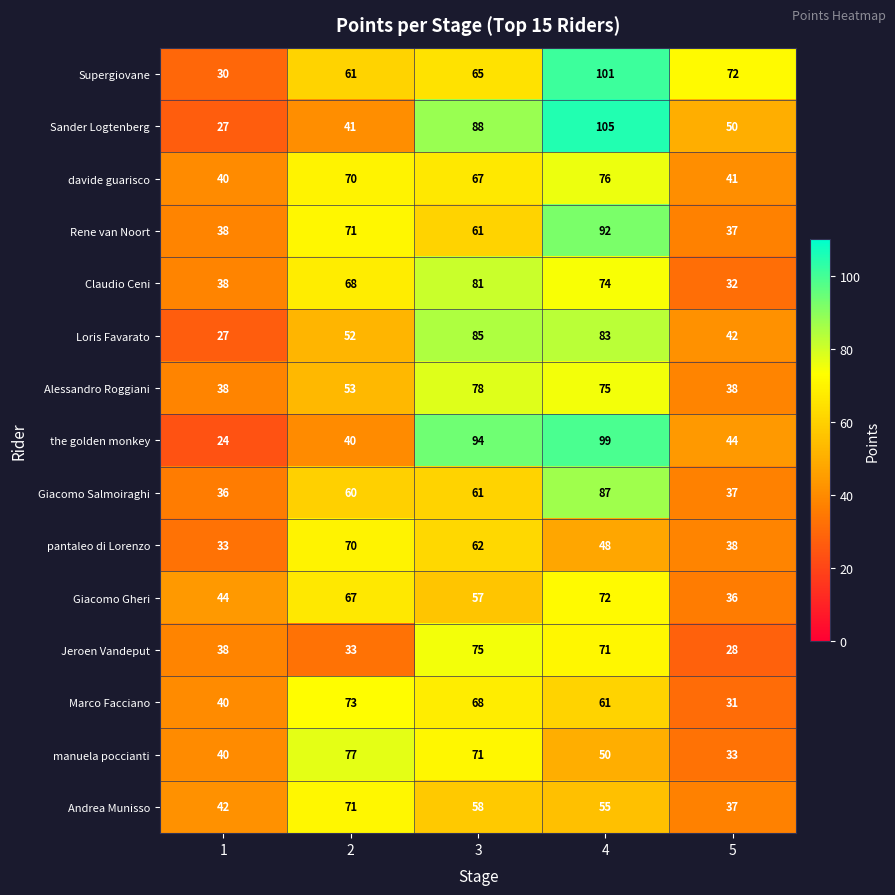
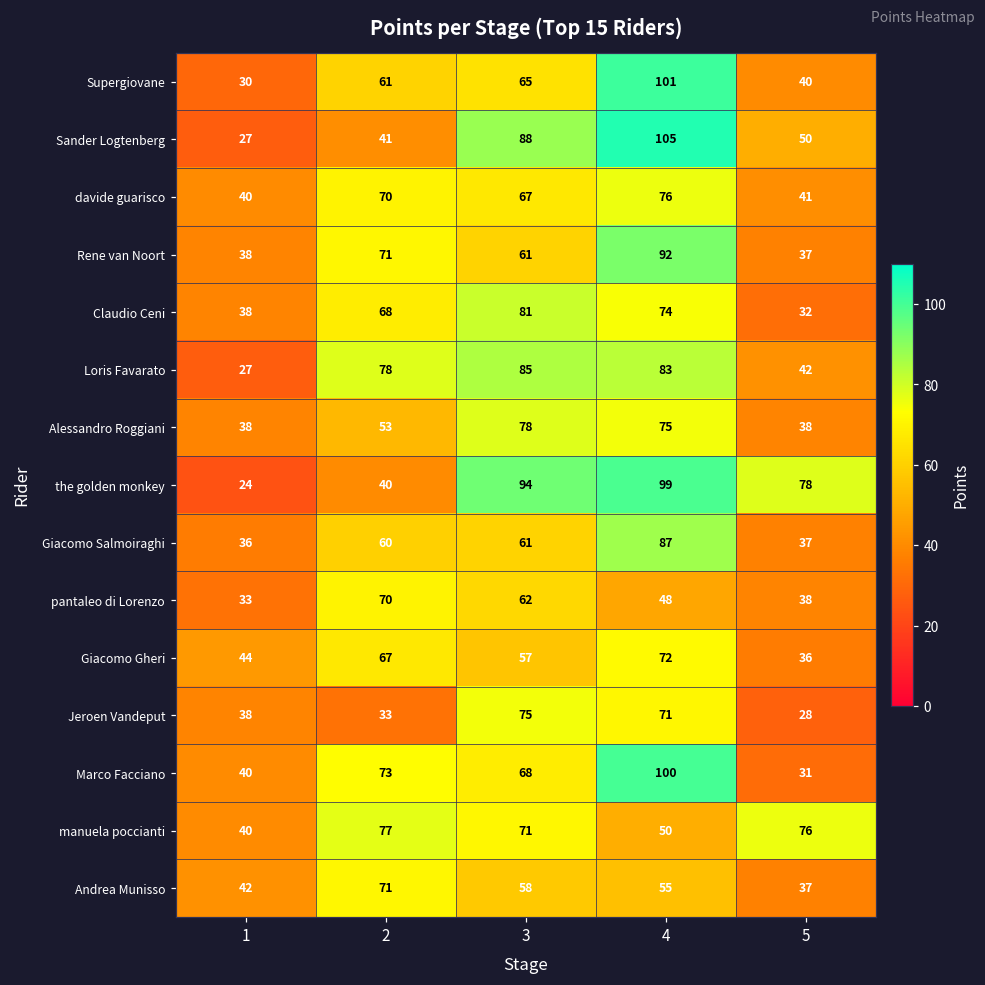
Supergiovane, 5: 72 -> 40
Loris Favarato, 2: 52 -> 78
the golden monkey, 5: 44 -> 78
Marco Facciano, 4: 61 -> 100
manuela poccianti, 5: 33 -> 76
